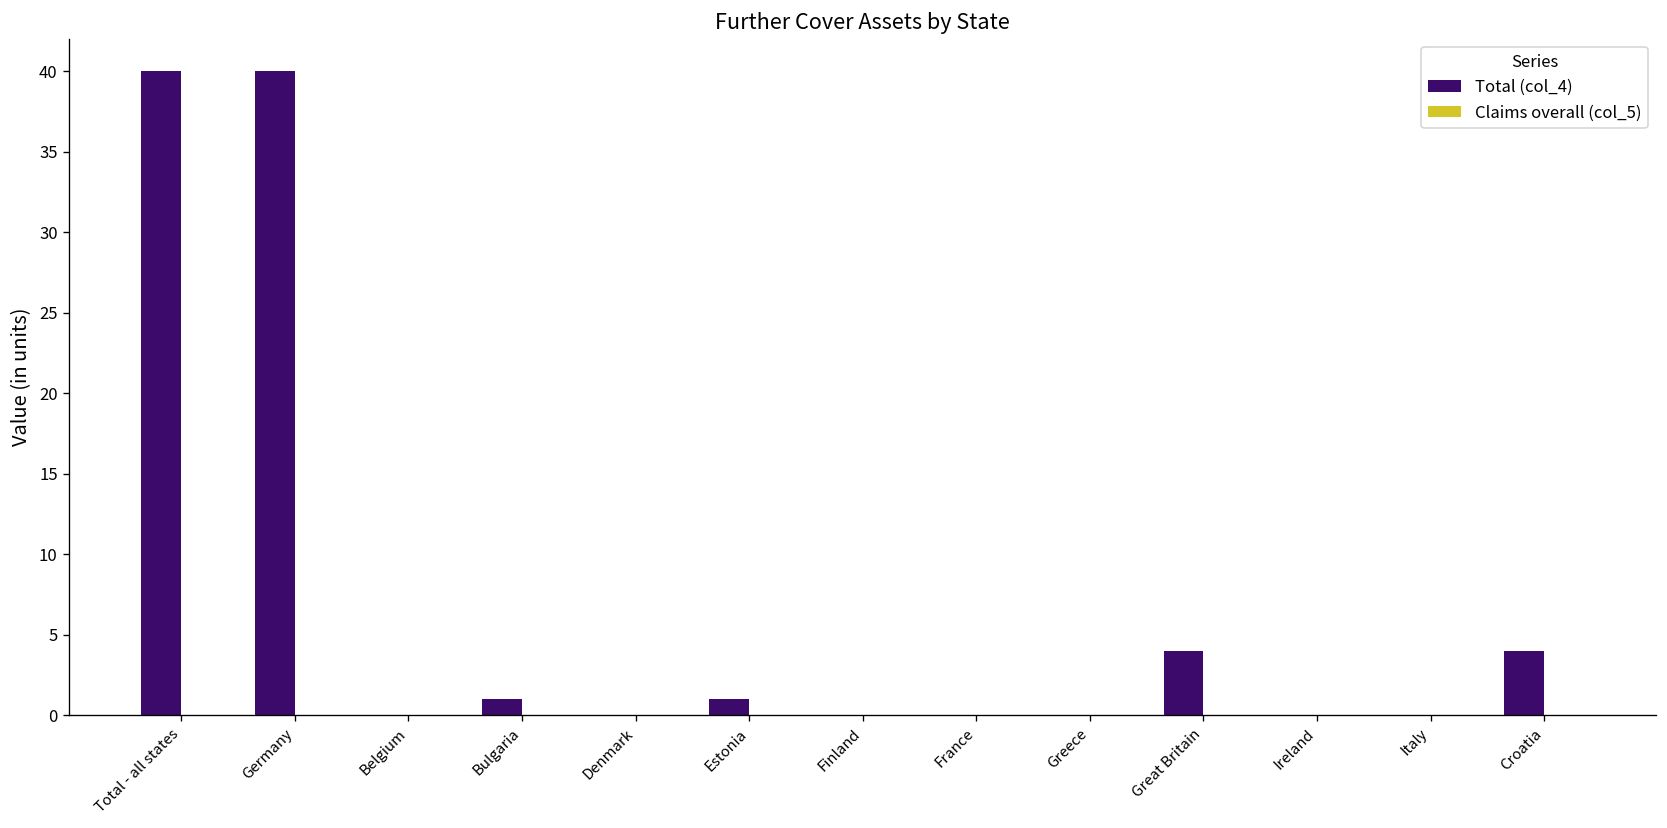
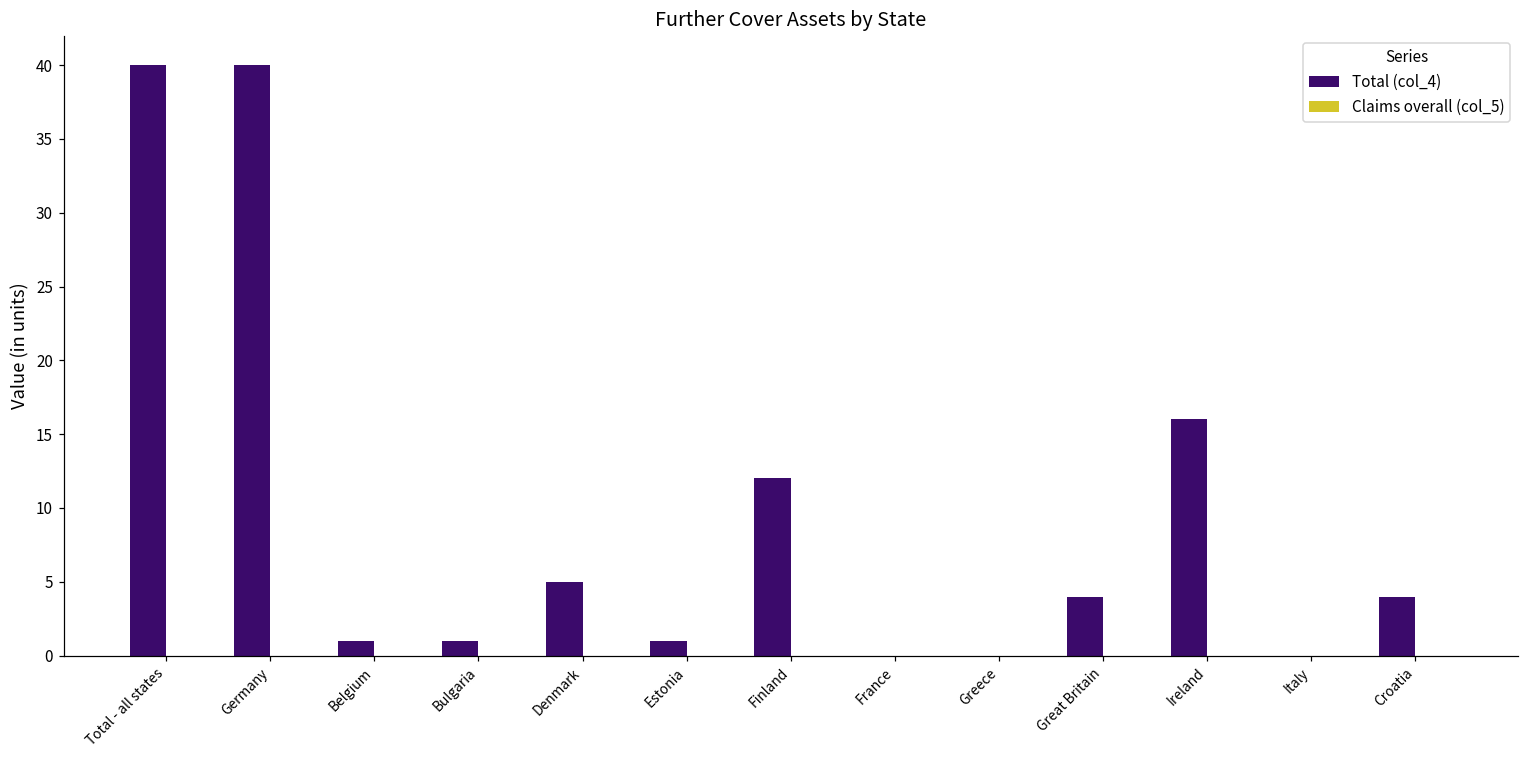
Total (col_4), Belgium: 0 -> 1
Total (col_4), Denmark: 0 -> 5
Total (col_4), Finland: 0 -> 12
Total (col_4), Ireland: 0 -> 16
